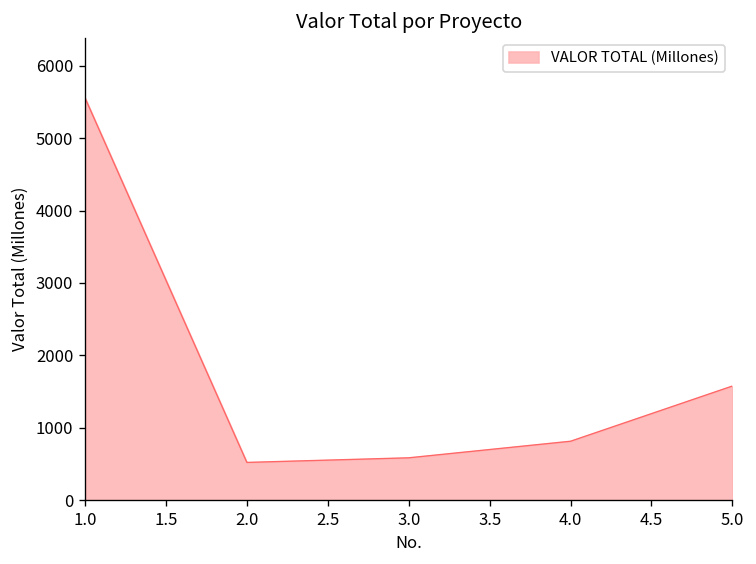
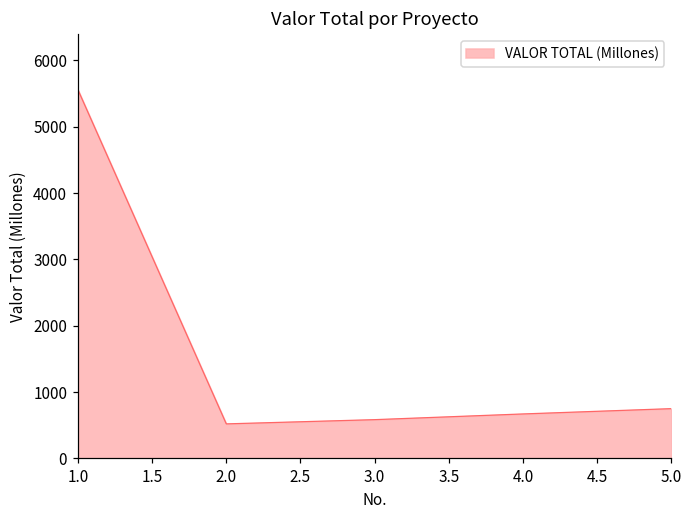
4.0: 800 -> 700
5.0: 1600 -> 800
